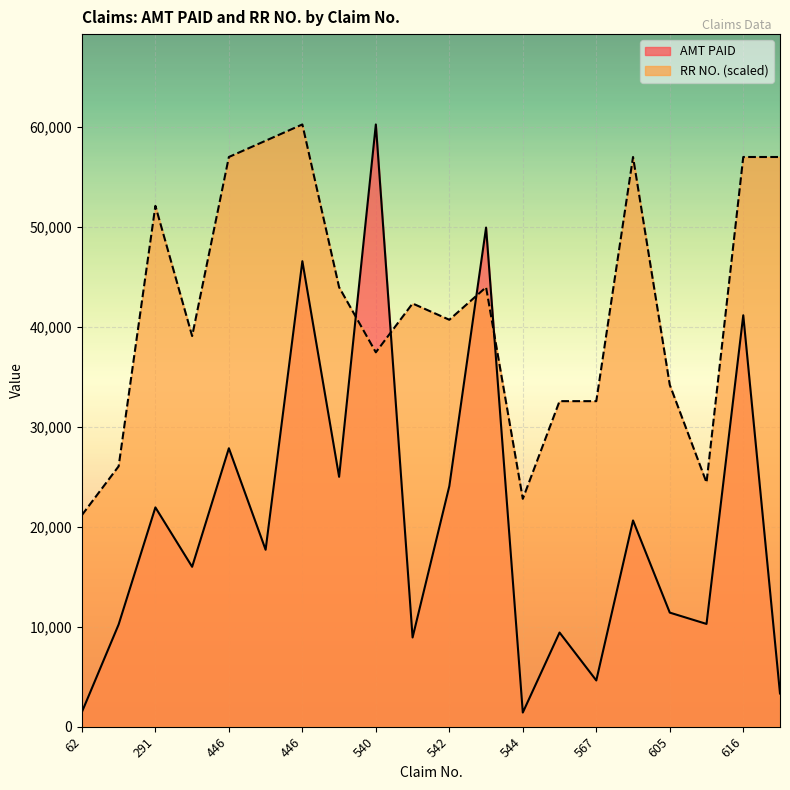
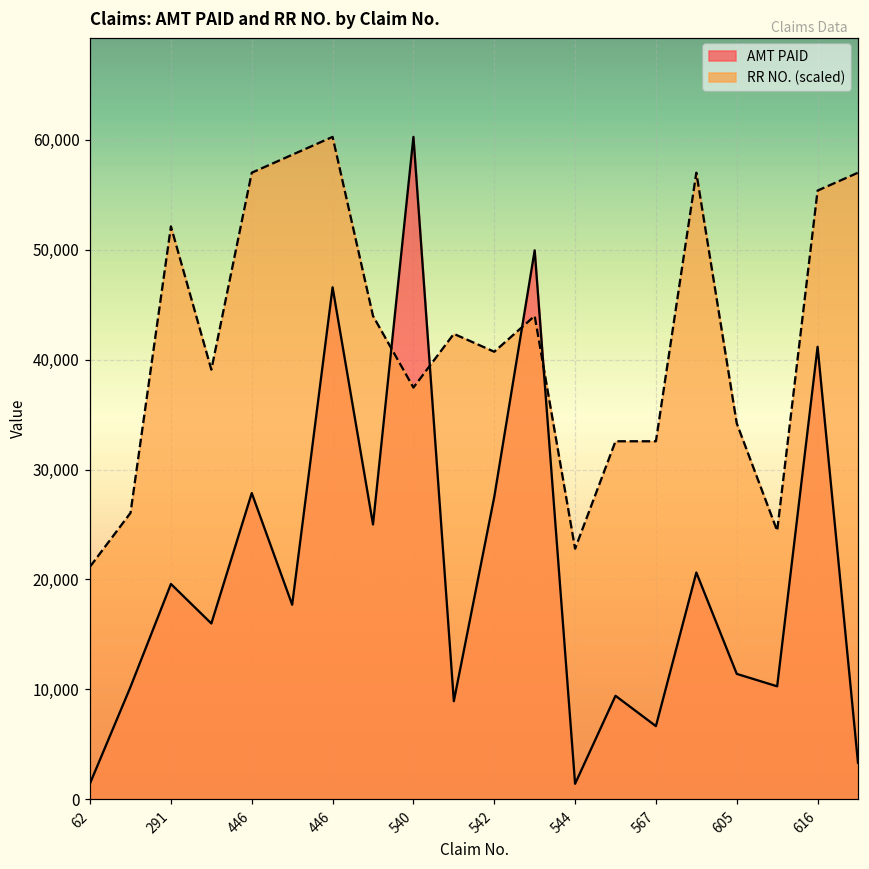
AMT PAID, 291: 22,000 -> 20,000
AMT PAID, 542: 24,000 -> 28,000
AMT PAID, 567: 5,000 -> 7,000
RR NO. (scaled), 616: 57,000 -> 55,000
